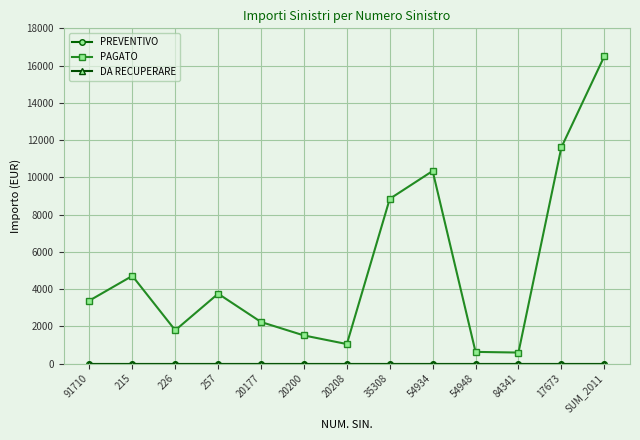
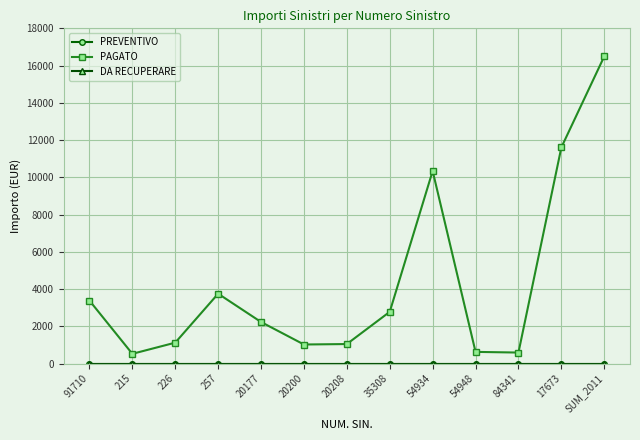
PAGATO, 215: 4700 -> 500
PAGATO, 226: 1800 -> 1100
PAGATO, 20200: 1500 -> 1000
PAGATO, 35308: 8800 -> 2800
